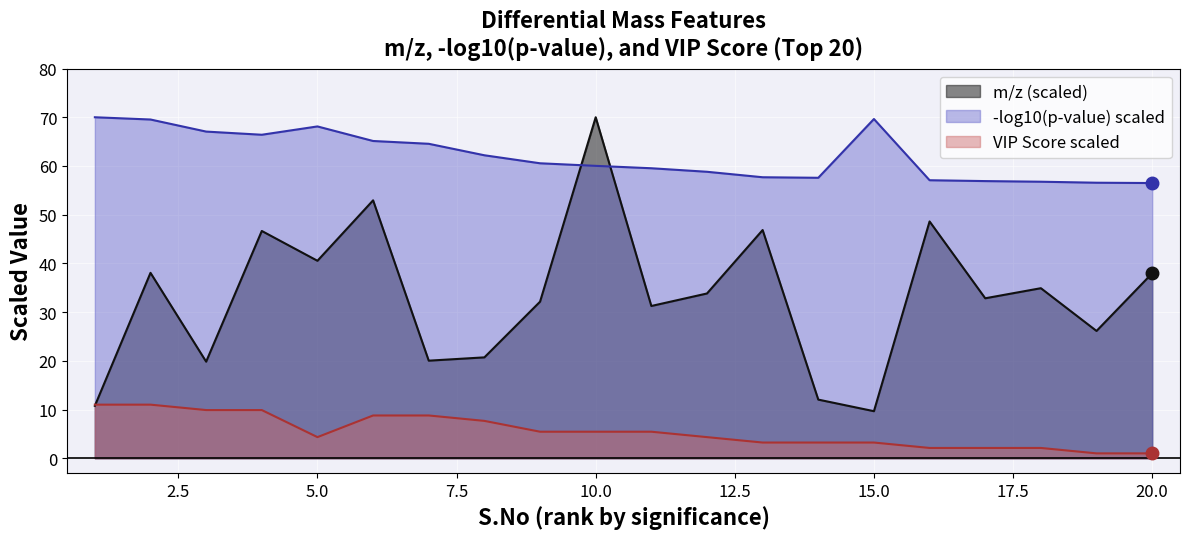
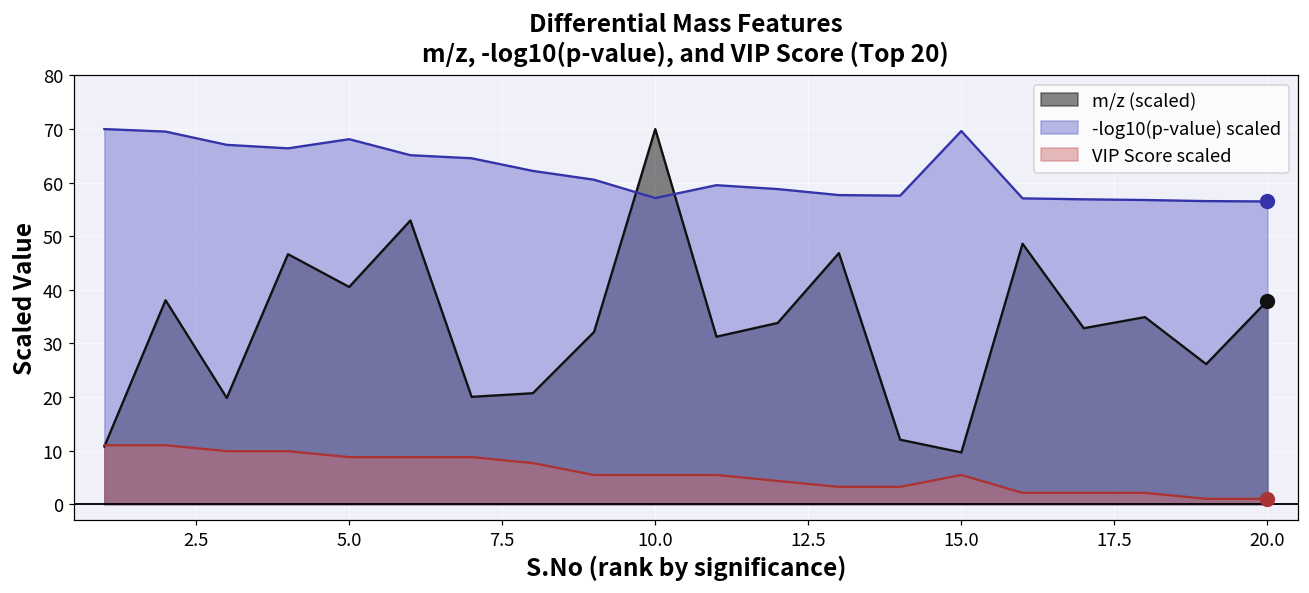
VIP Score scaled, 5.0: 4 -> 9
-log10(p-value) scaled, 10.0: 60 -> 57
VIP Score scaled, 15.0: 3 -> 5
